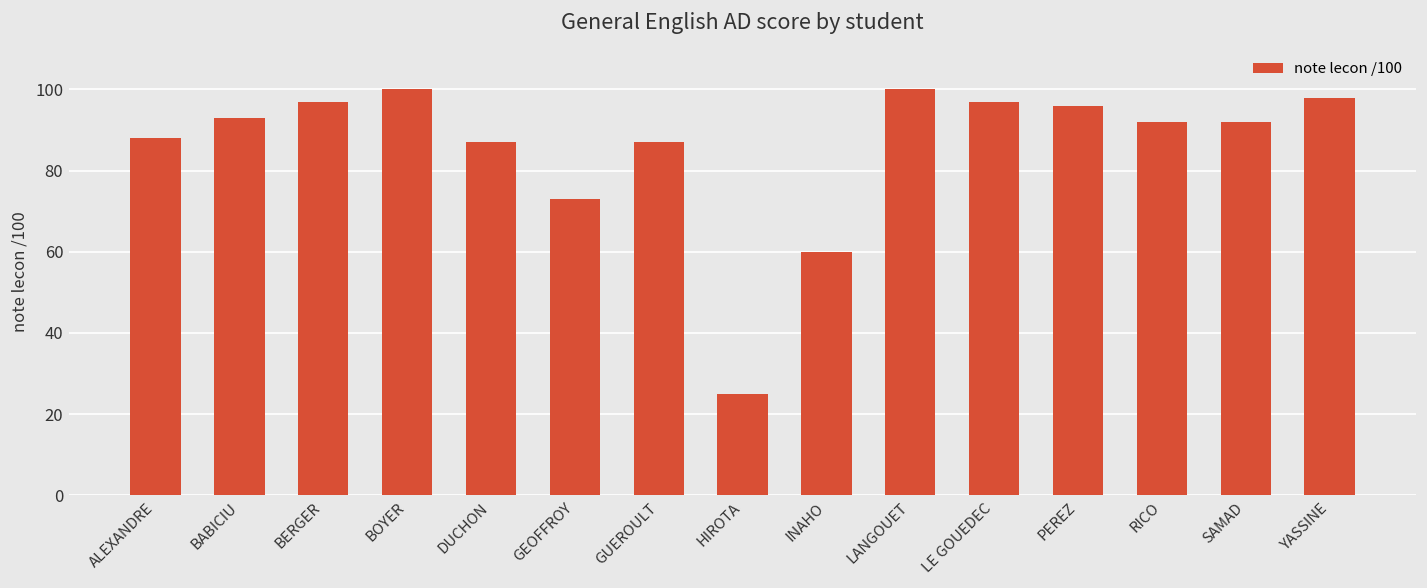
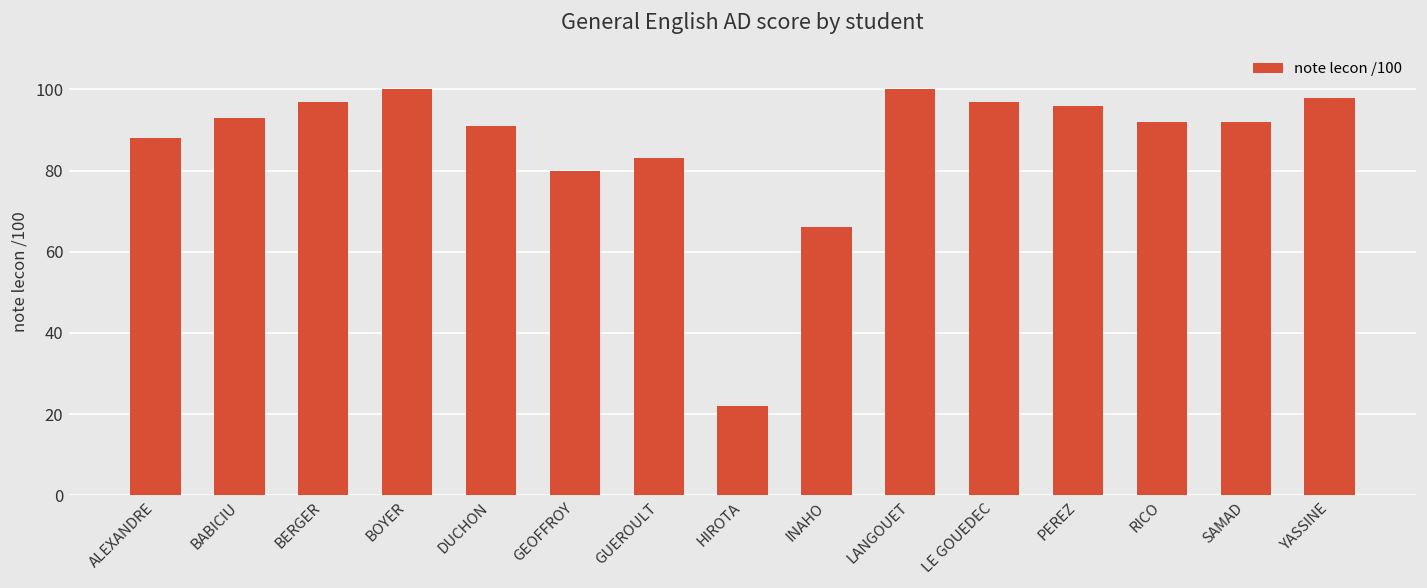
DUCHON: 87 -> 91
GEOFFROY: 73 -> 80
GUEROULT: 87 -> 83
HIROTA: 25 -> 22
INAHO: 60 -> 66
